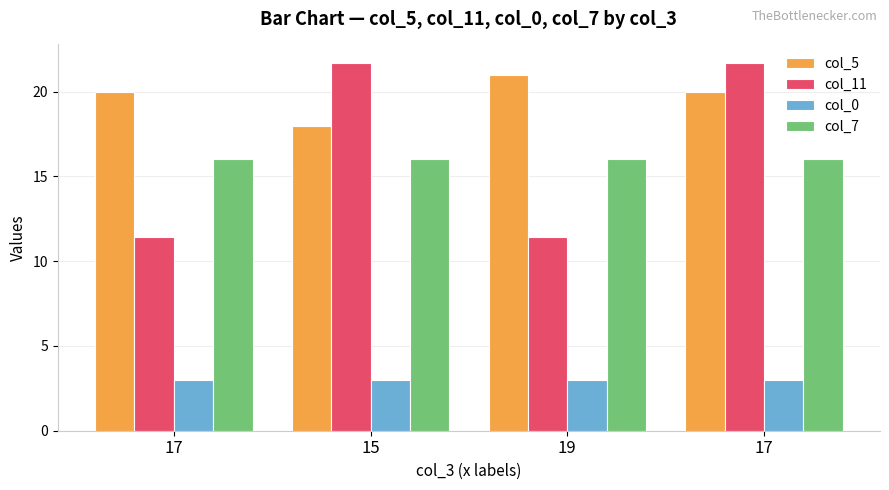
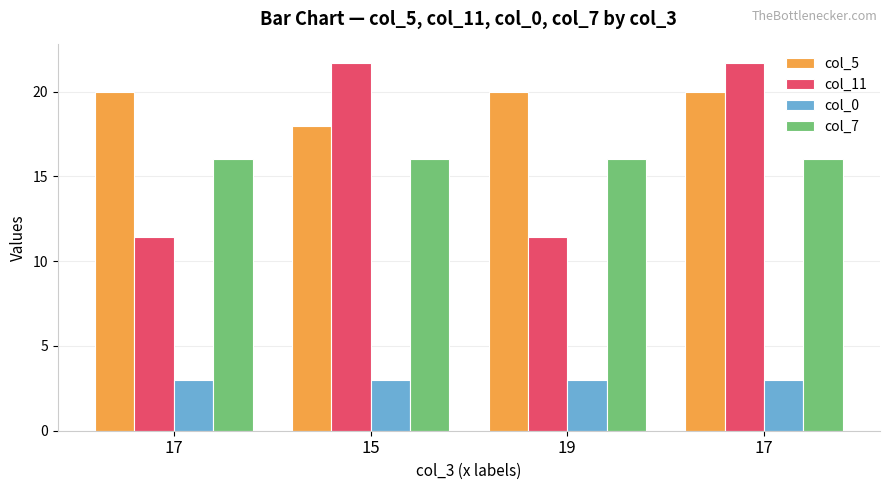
col_5, 19: 21 -> 20
